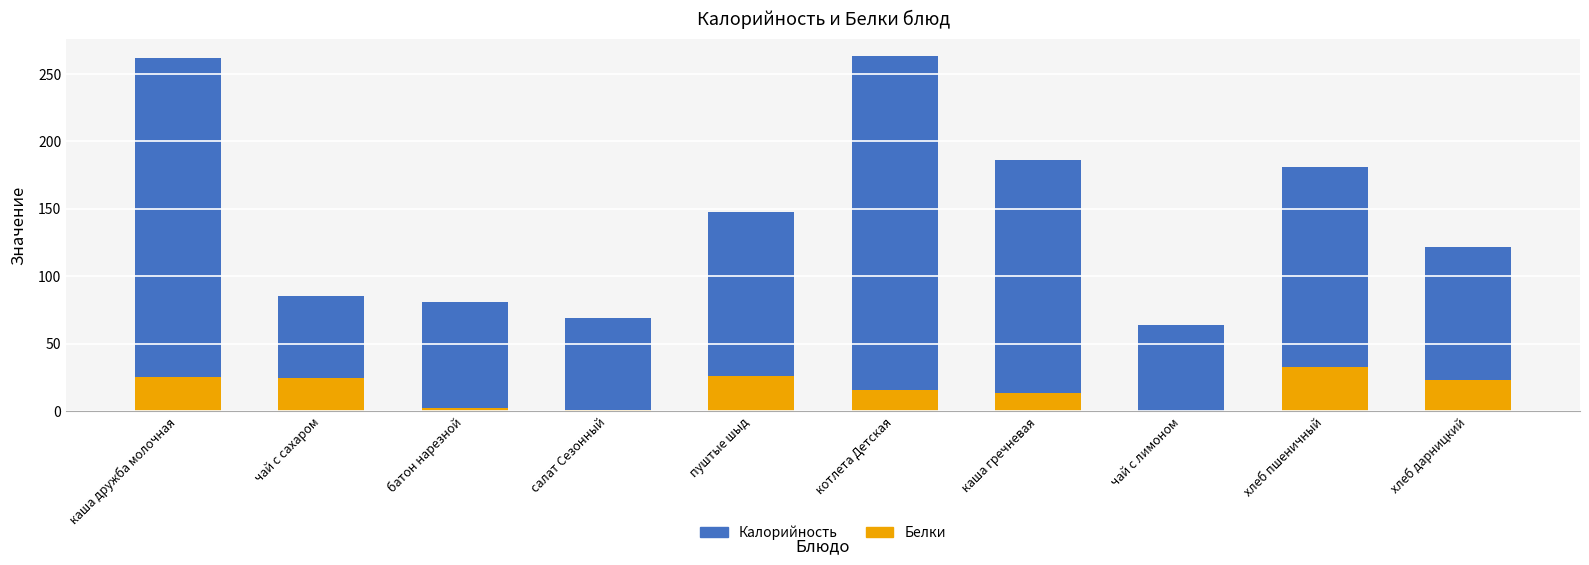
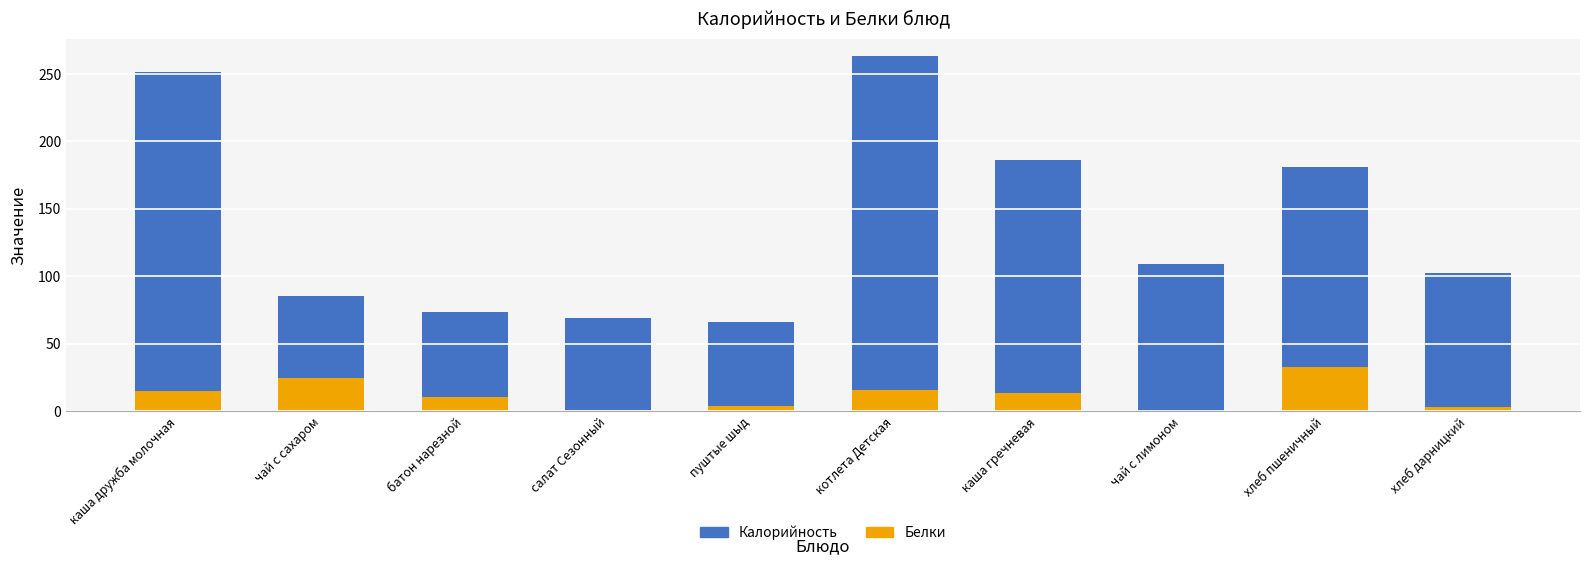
Белки, каша дружба молочная: 25 -> 15
Белки, батон нарезной: 2 -> 11
Калорийность, батон нарезной: 79 -> 63
Белки, пуштые шыд: 26 -> 4
Калорийность, пуштые шыд: 121 -> 62
Калорийность, чай с лимоном: 64 -> 108
Белки, хлеб дарницкий: 23 -> 3
